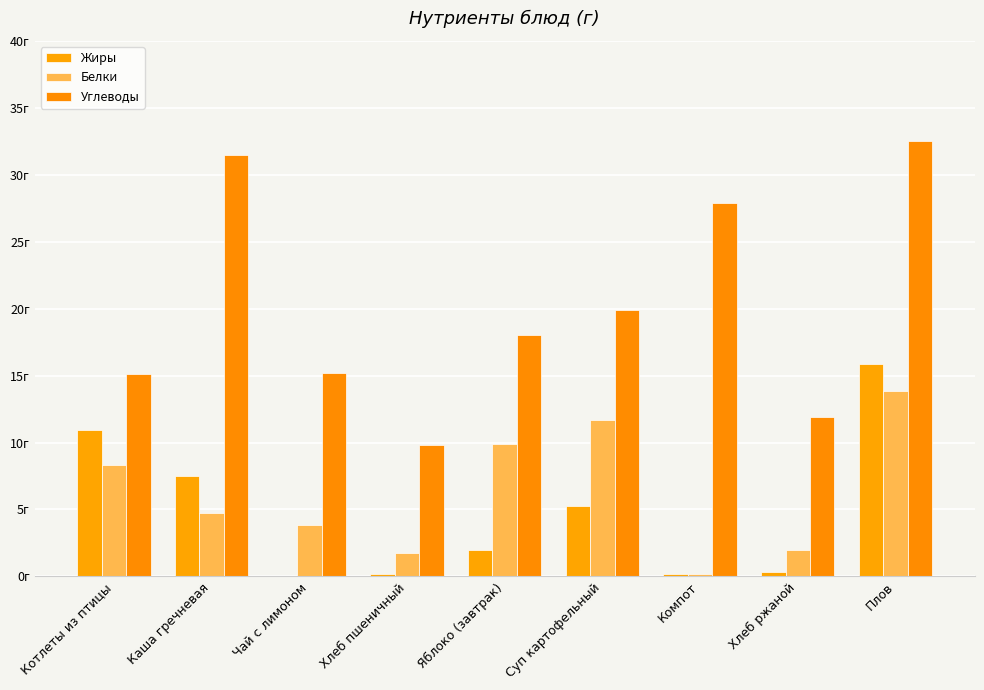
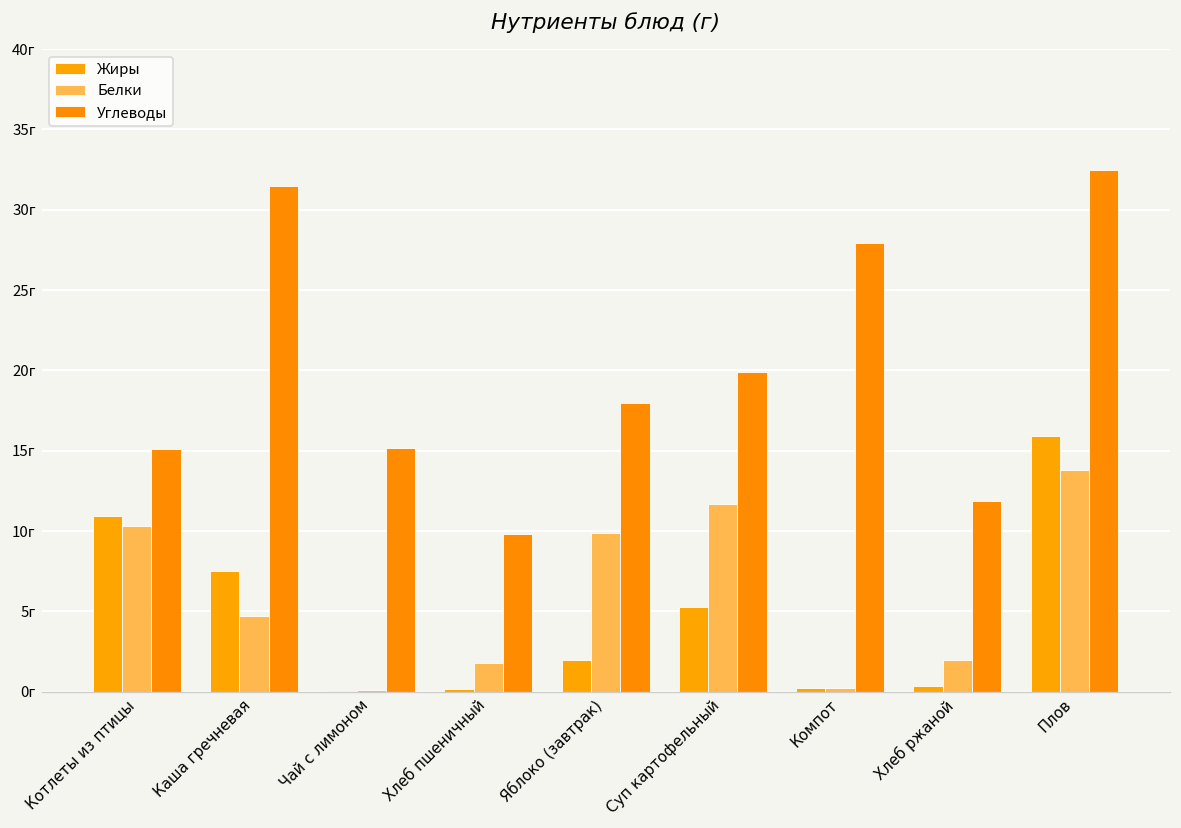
Белки, Котлеты из птицы: 8.3г -> 10.3г
Белки, Чай с лимоном: 3.8г -> 0.1г
